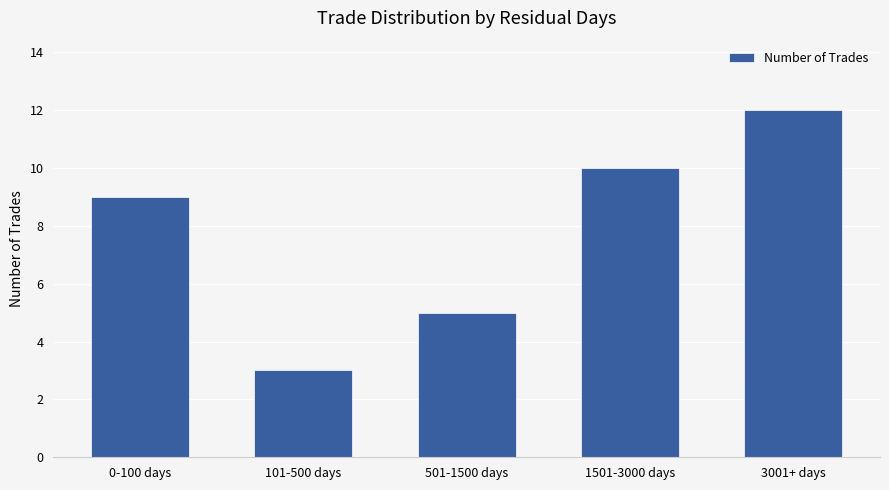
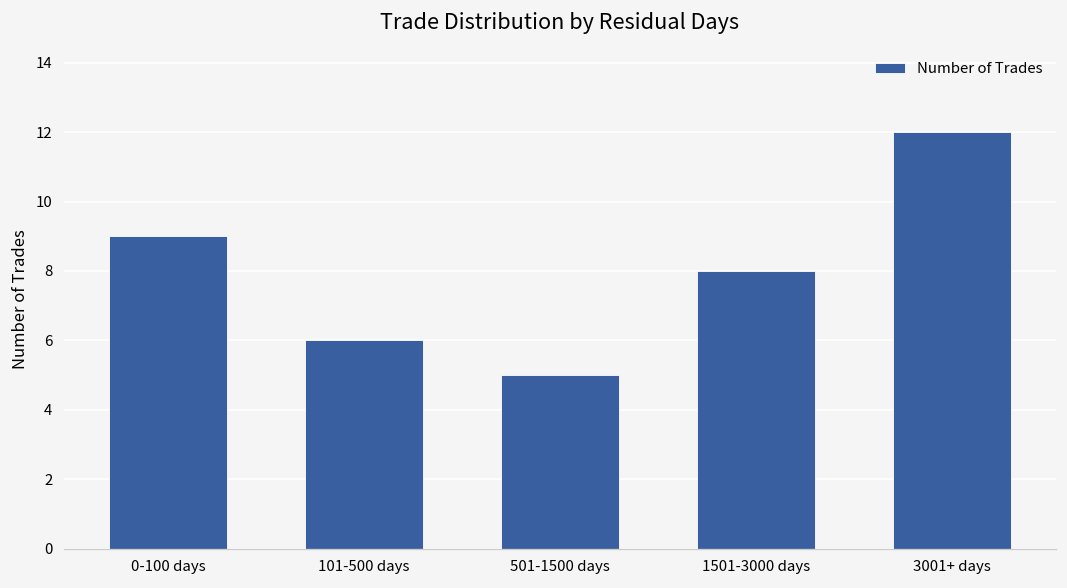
101-500 days: 3 -> 6
1501-3000 days: 10 -> 8
